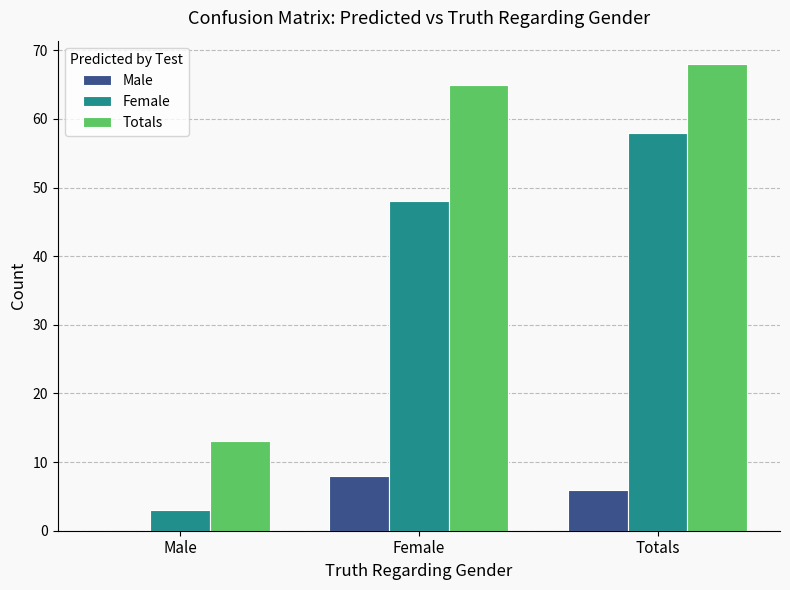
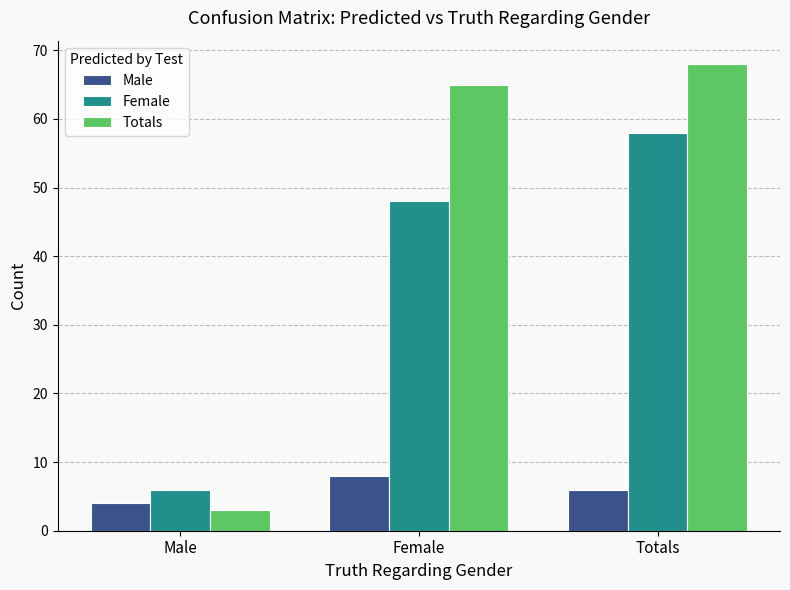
Male, Male: 0 -> 4
Female, Male: 3 -> 6
Totals, Male: 13 -> 3
